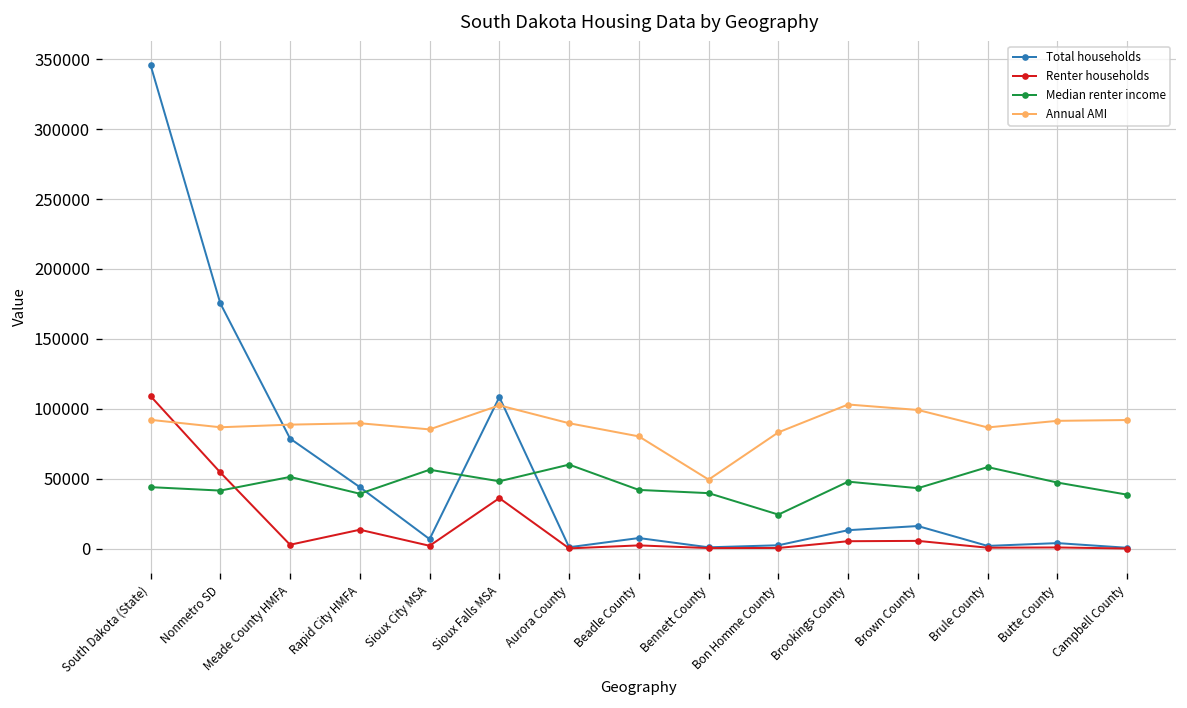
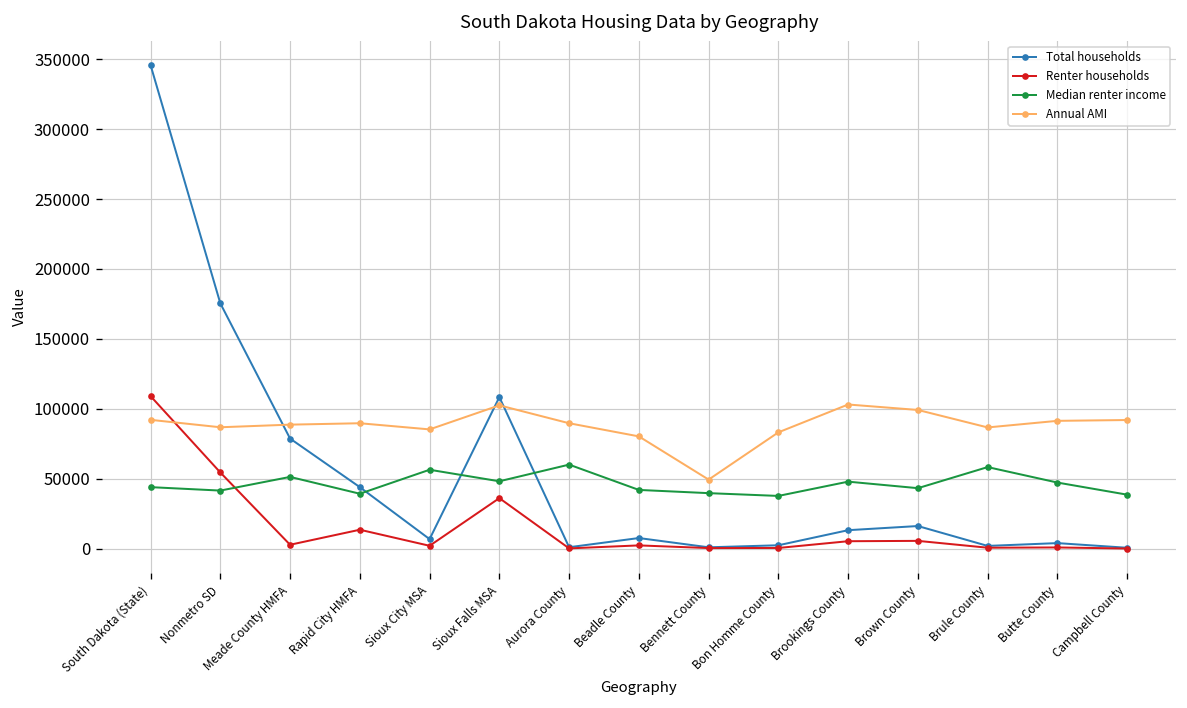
Median renter income, Bon Homme County: 24000 -> 38000
